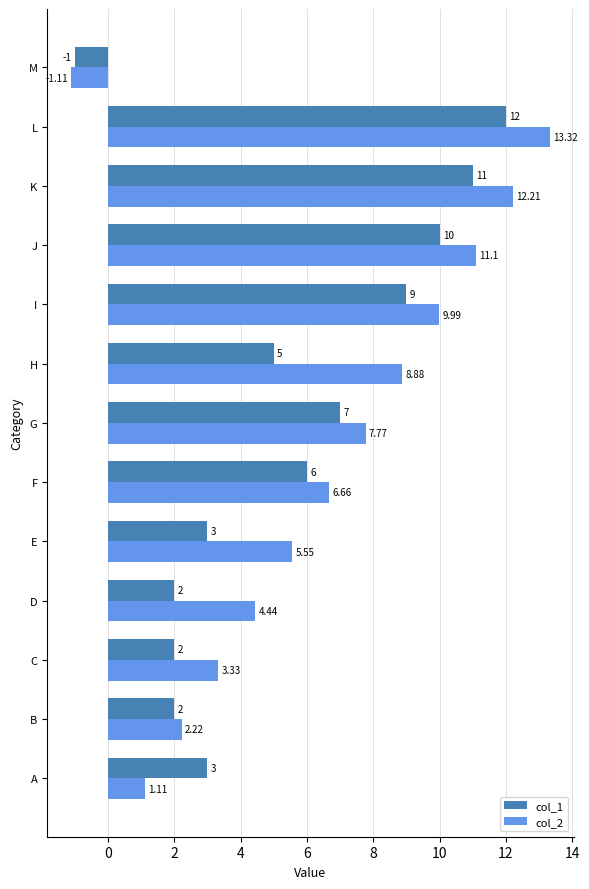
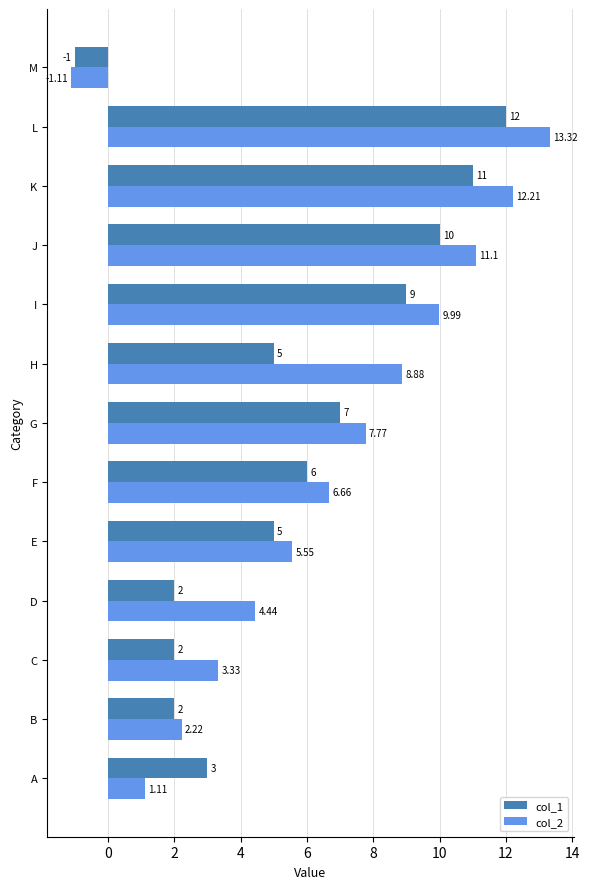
col_1, E: 3 -> 5
